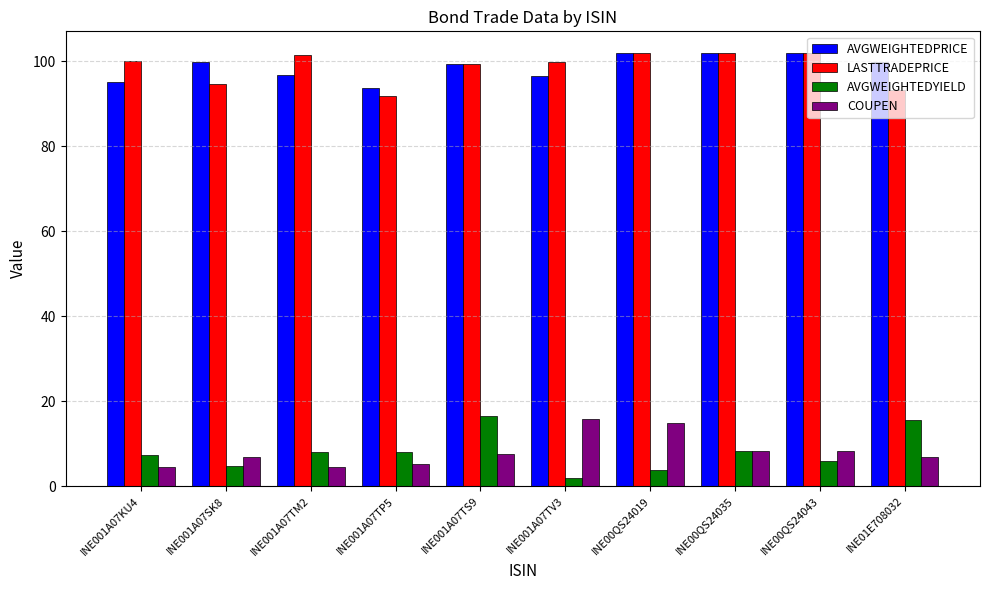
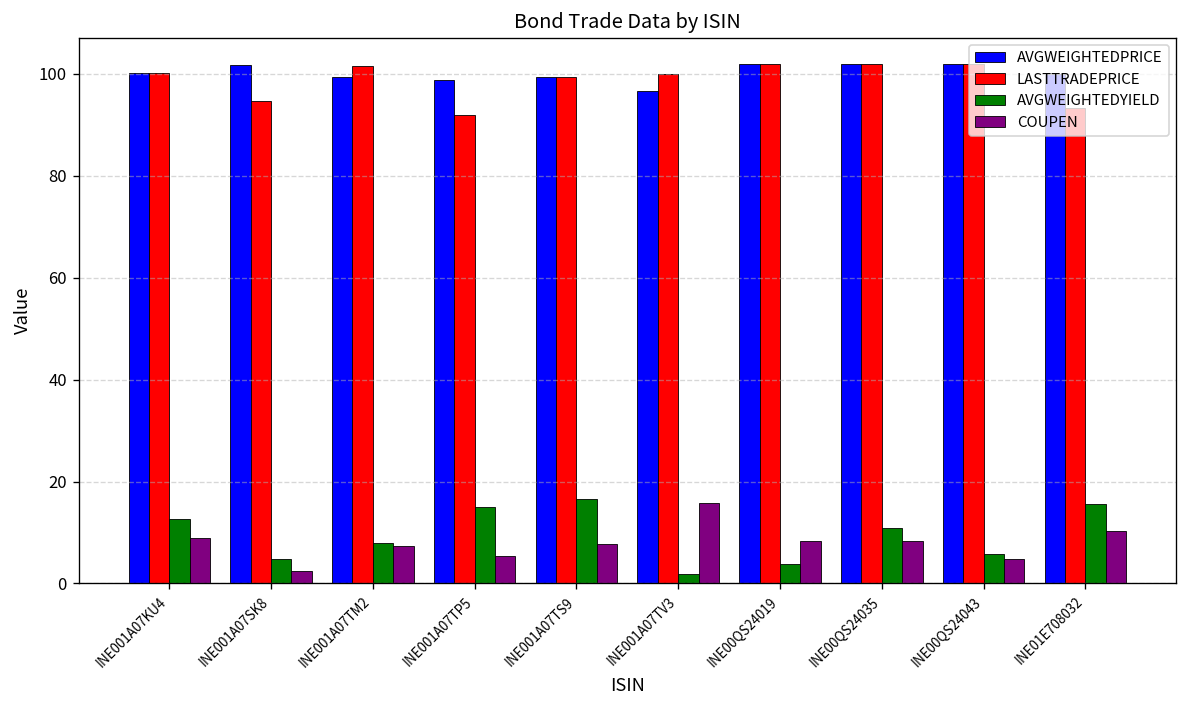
AVGWEIGHTEDPRICE, INE001A07KU4: 95 -> 100
AVGWEIGHTEDYIELD, INE001A07KU4: 7 -> 13
COUPEN, INE001A07KU4: 5 -> 9
AVGWEIGHTEDPRICE, INE001A07SK8: 100 -> 102
COUPEN, INE001A07SK8: 7 -> 2
AVGWEIGHTEDPRICE, INE001A07TM2: 97 -> 99
COUPEN, INE001A07TM2: 4 -> 7
AVGWEIGHTEDPRICE, INE001A07TP5: 94 -> 99
AVGWEIGHTEDYIELD, INE001A07TP5: 8 -> 15
COUPEN, INE00QS24019: 15 -> 8
AVGWEIGHTEDYIELD, INE00QS24035: 8 -> 11
COUPEN, INE00QS24043: 8 -> 5
COUPEN, INE01E708032: 7 -> 10
